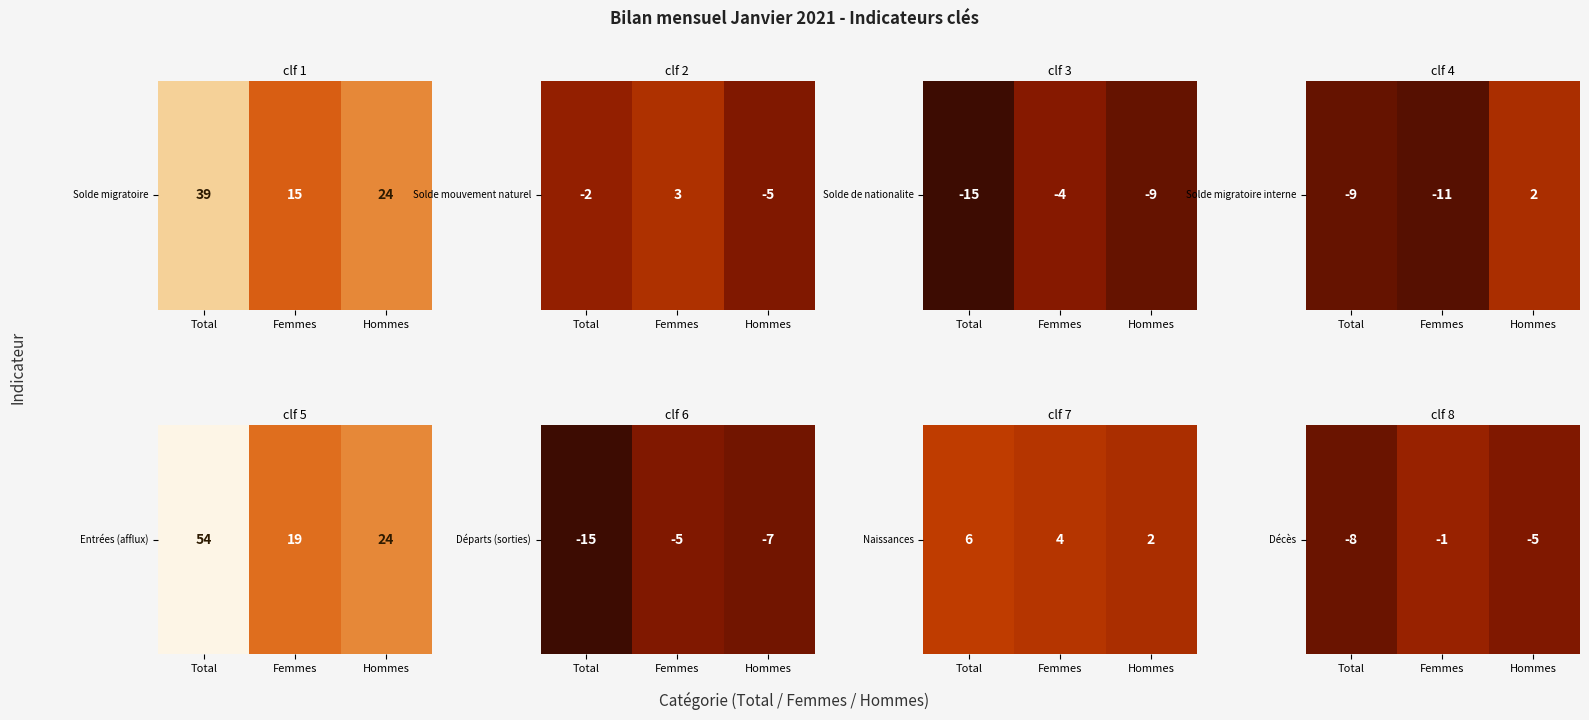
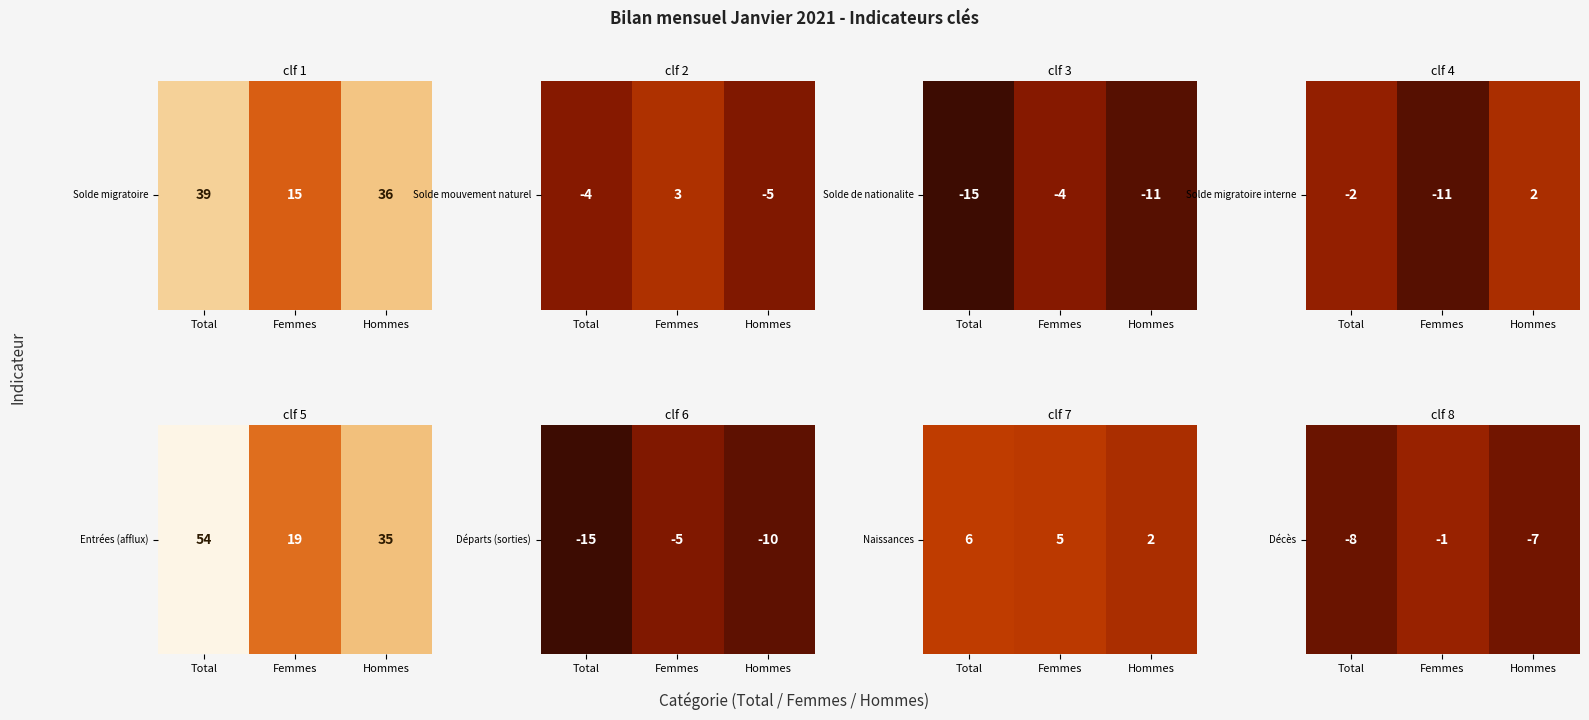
clf 1, Solde migratoire, Hommes: 24 -> 36
clf 2, Solde mouvement naturel, Total: -2 -> -4
clf 3, Solde de nationalite, Hommes: -9 -> -11
clf 4, Solde migratoire interne, Total: -9 -> -2
clf 5, Entrées (afflux), Hommes: 24 -> 35
clf 6, Départs (sorties), Hommes: -7 -> -10
clf 7, Naissances, Femmes: 4 -> 5
clf 8, Décès, Hommes: -5 -> -7
